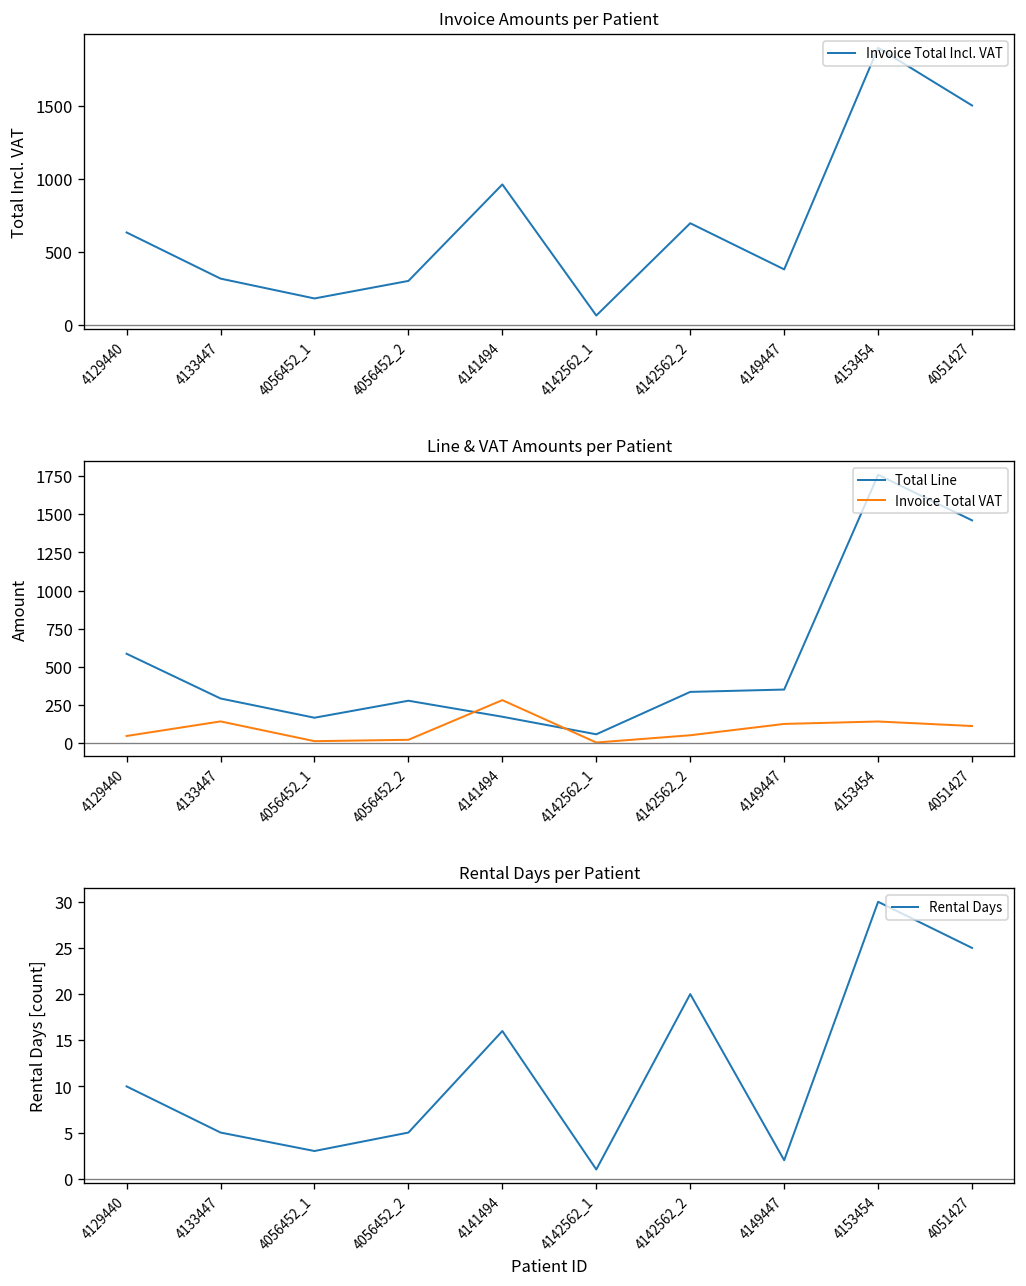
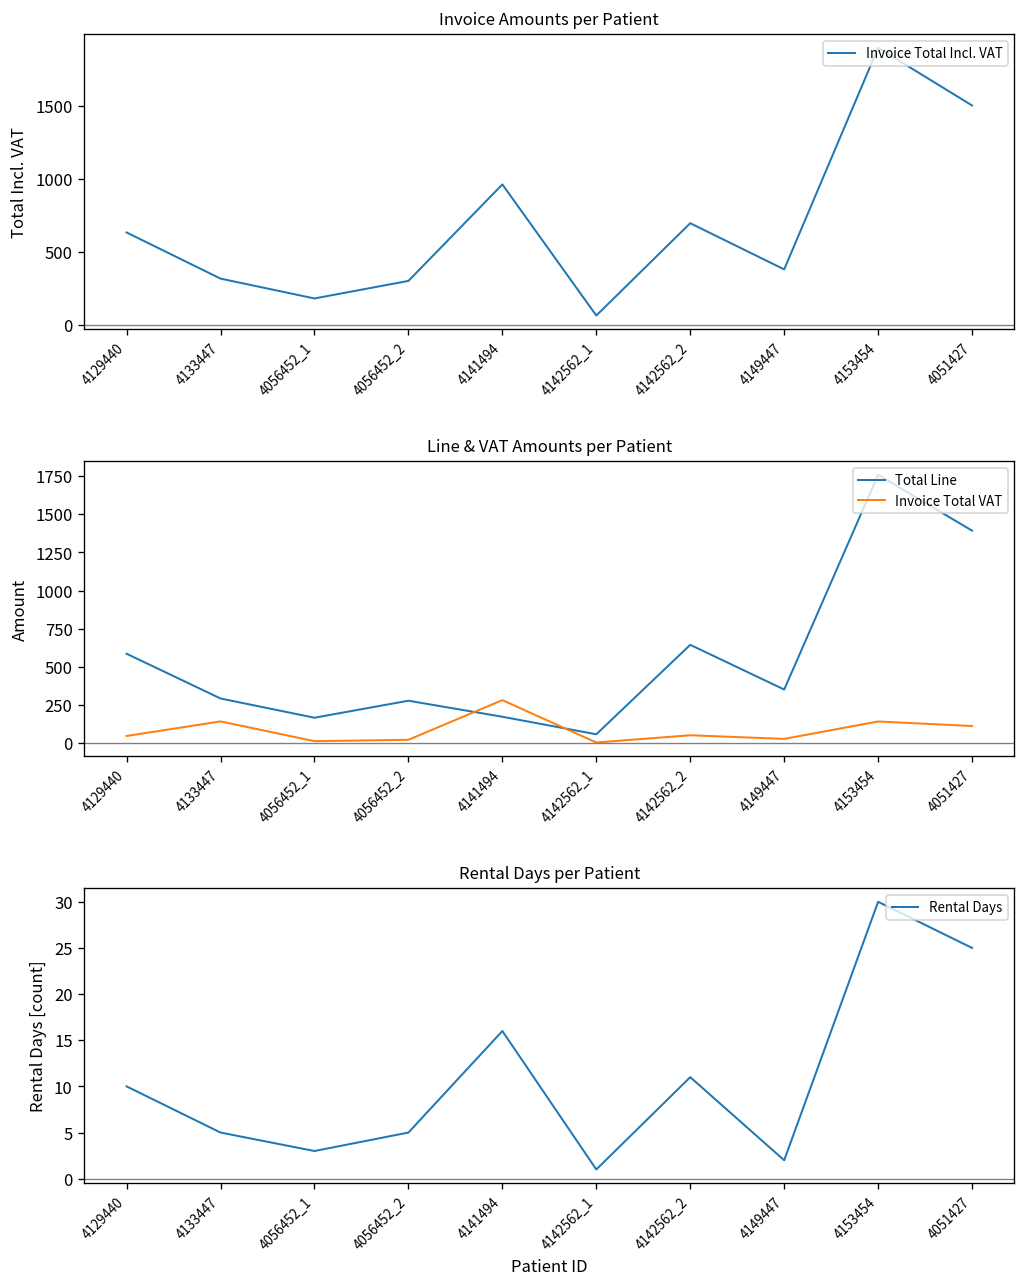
Line & VAT Amounts per Patient, Total Line, 4142562_2: 340 -> 640
Line & VAT Amounts per Patient, Invoice Total VAT, 4149447: 130 -> 30
Line & VAT Amounts per Patient, Total Line, 4051427: 1460 -> 1390
Rental Days per Patient, 4142562_2: 20 -> 11
